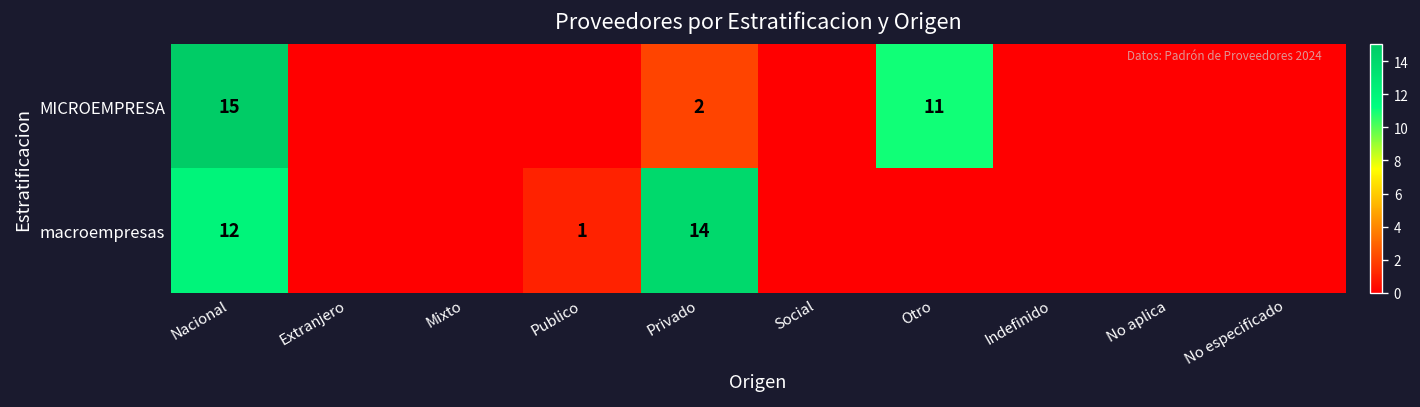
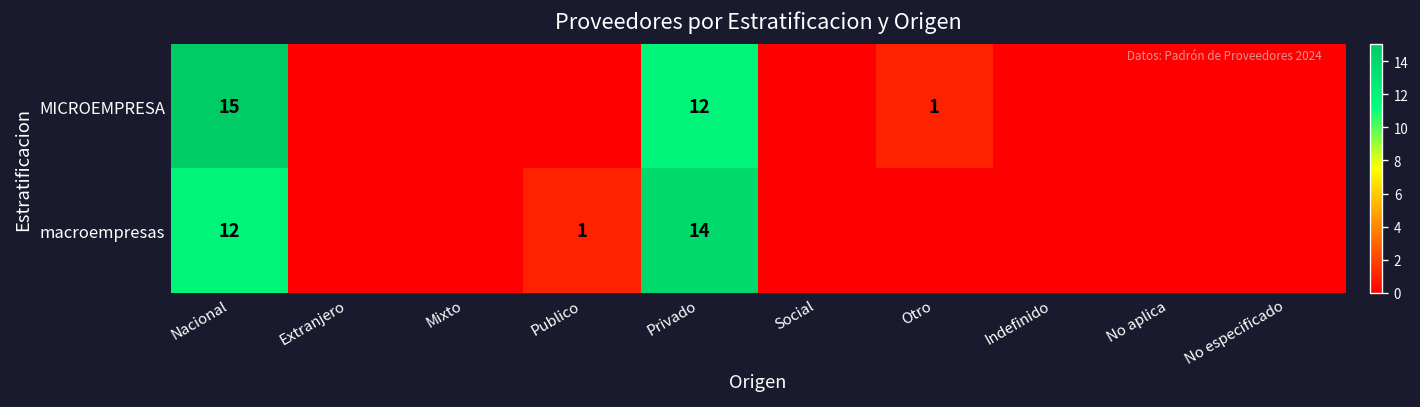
MICROEMPRESA, Privado: 2 -> 12
MICROEMPRESA, Otro: 11 -> 1
